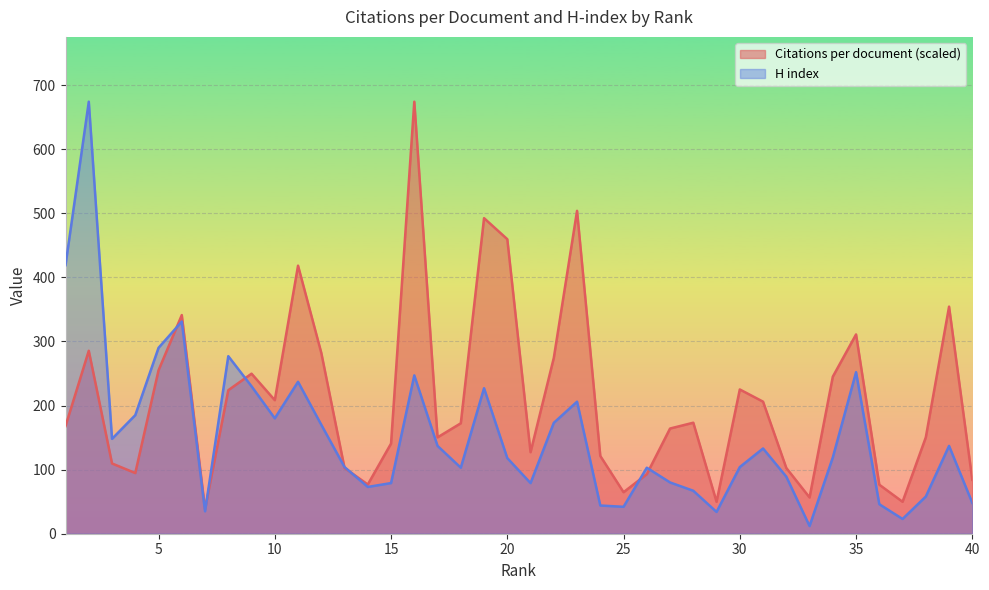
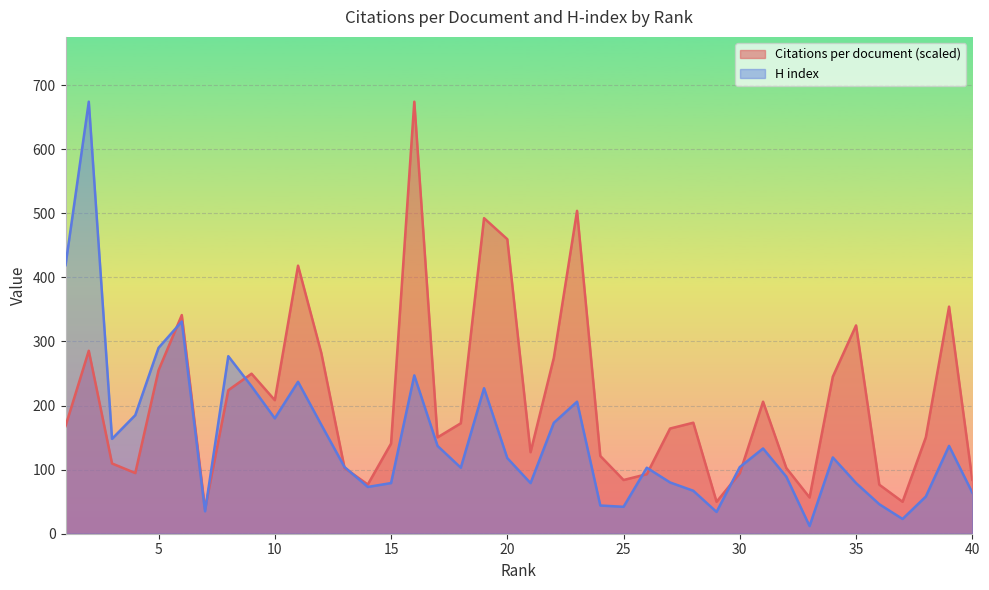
Citations per document (scaled), 25: 60 -> 80
Citations per document (scaled), 30: 230 -> 90
Citations per document (scaled), 35: 310 -> 320
H index, 35: 250 -> 80
H index, 40: 50 -> 60
